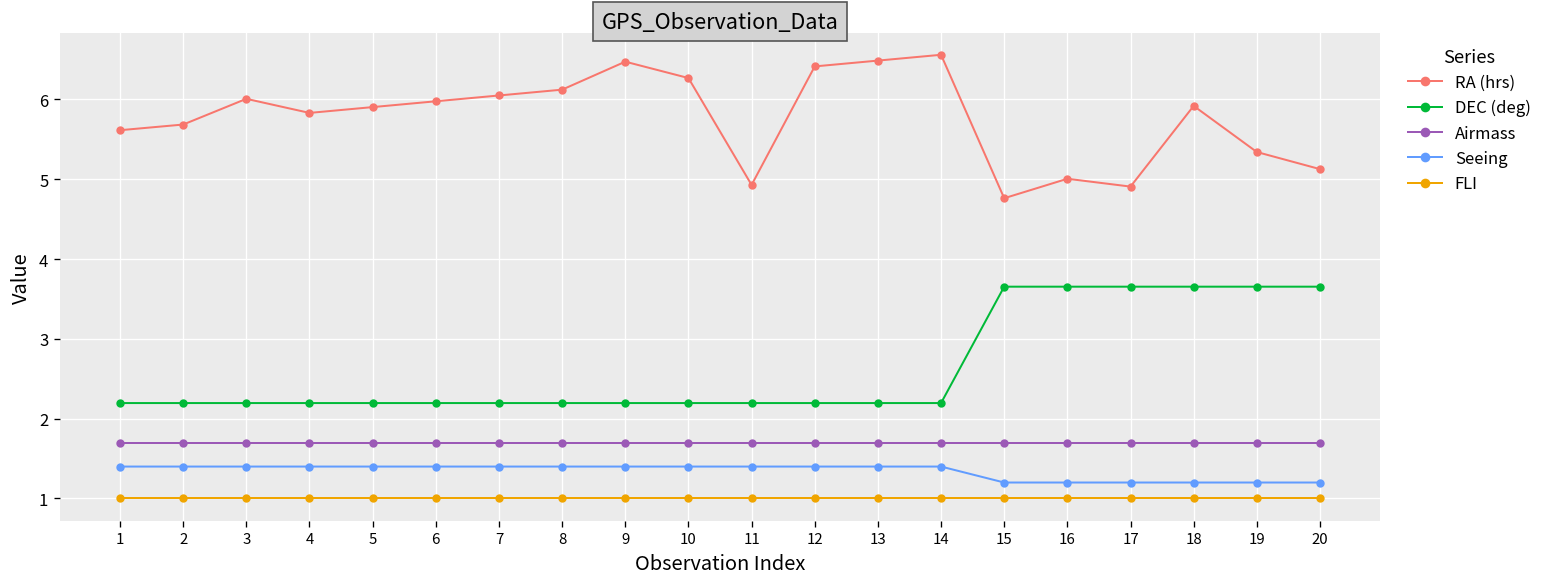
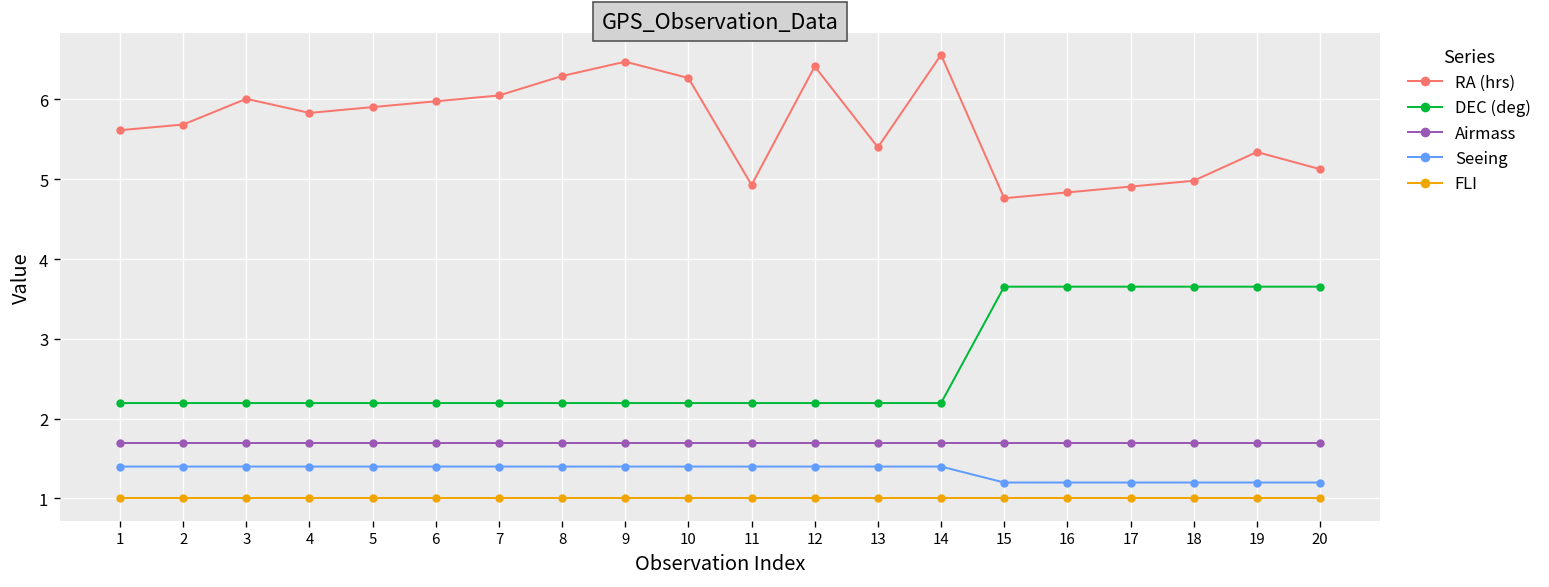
RA (hrs), 8: 6.1 -> 6.3
RA (hrs), 13: 6.5 -> 5.4
RA (hrs), 16: 5.0 -> 4.8
RA (hrs), 18: 5.9 -> 5.0
